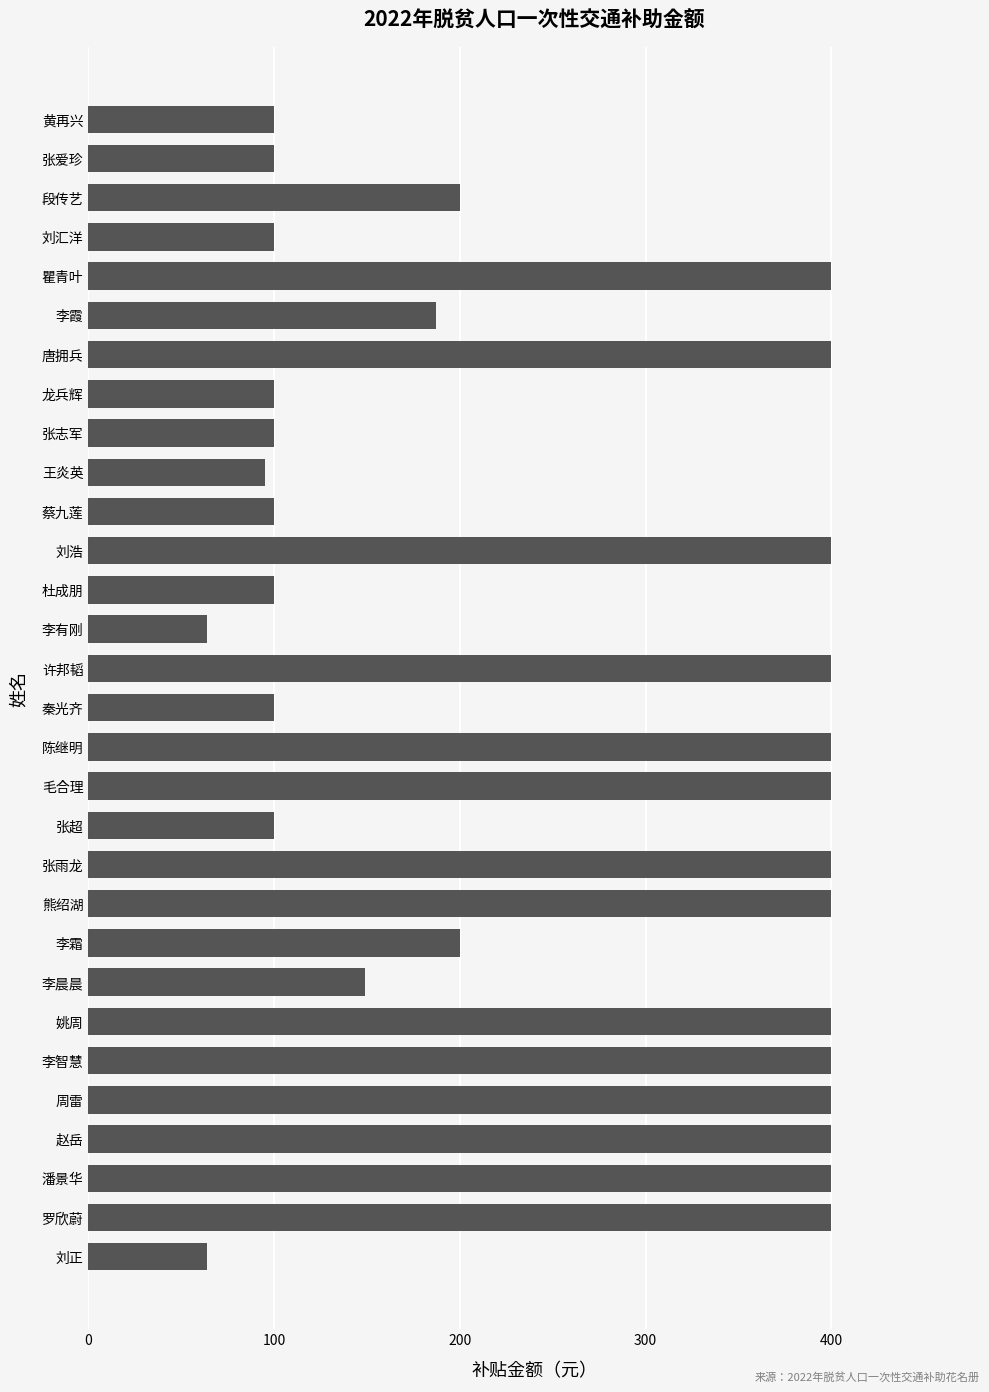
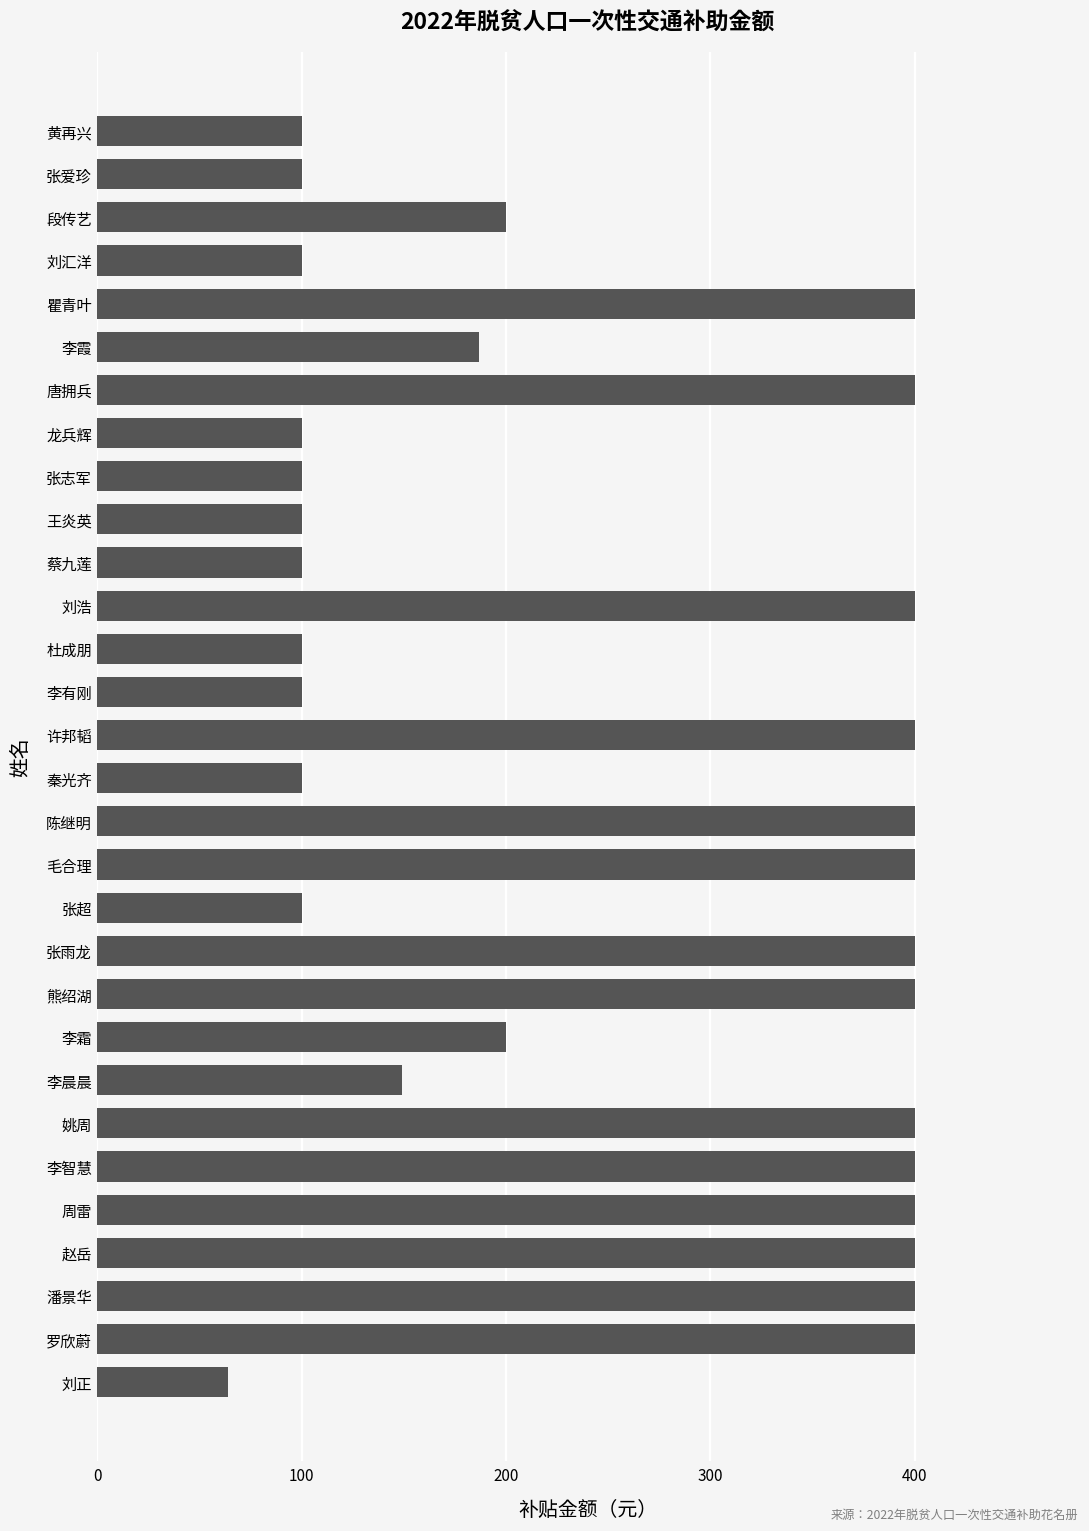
王炎英: 95 -> 100
李有刚: 64 -> 100
